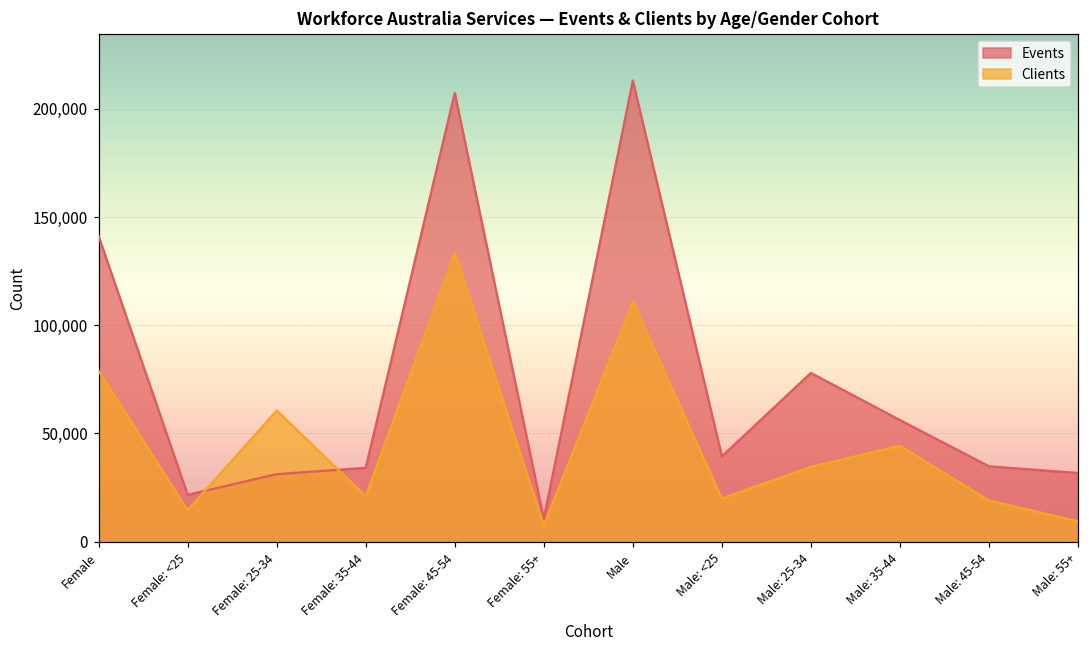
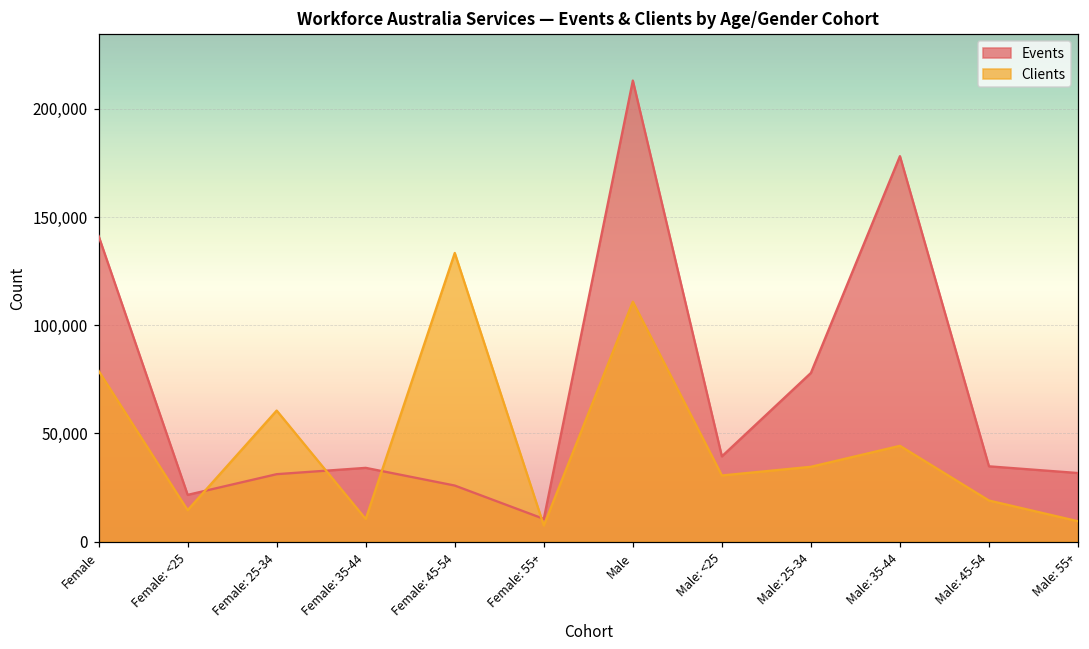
Clients, Female: 35-44: 21,000 -> 10,000
Events, Female: 45-54: 207,000 -> 26,000
Clients, Male: <25: 20,000 -> 31,000
Events, Male: 35-44: 56,000 -> 178,000
